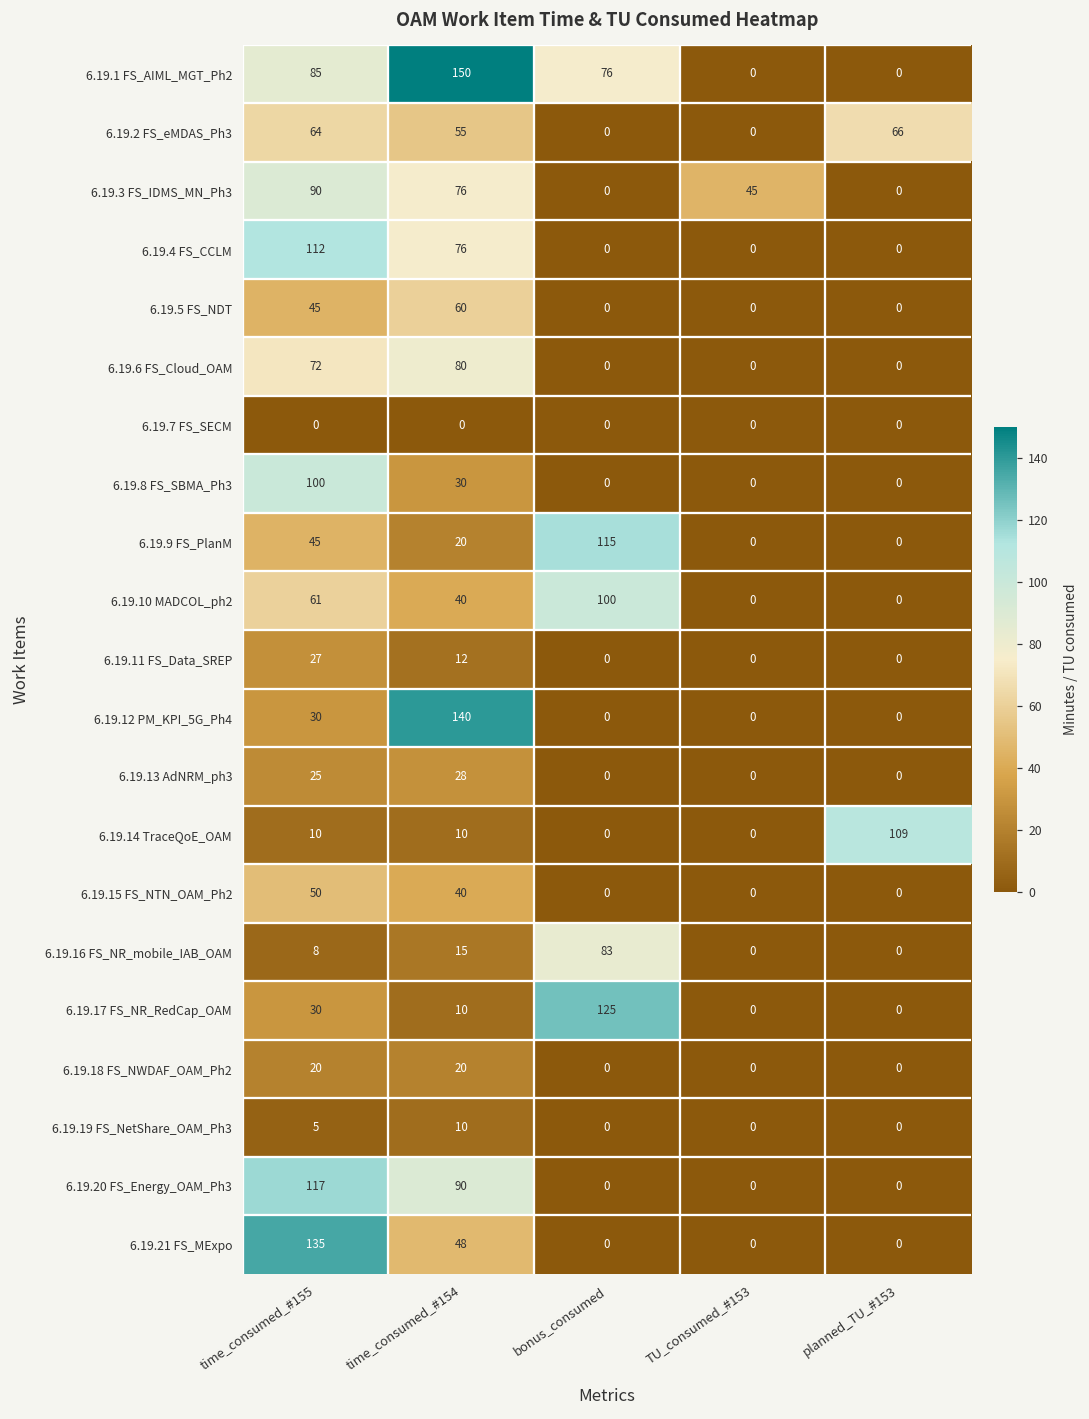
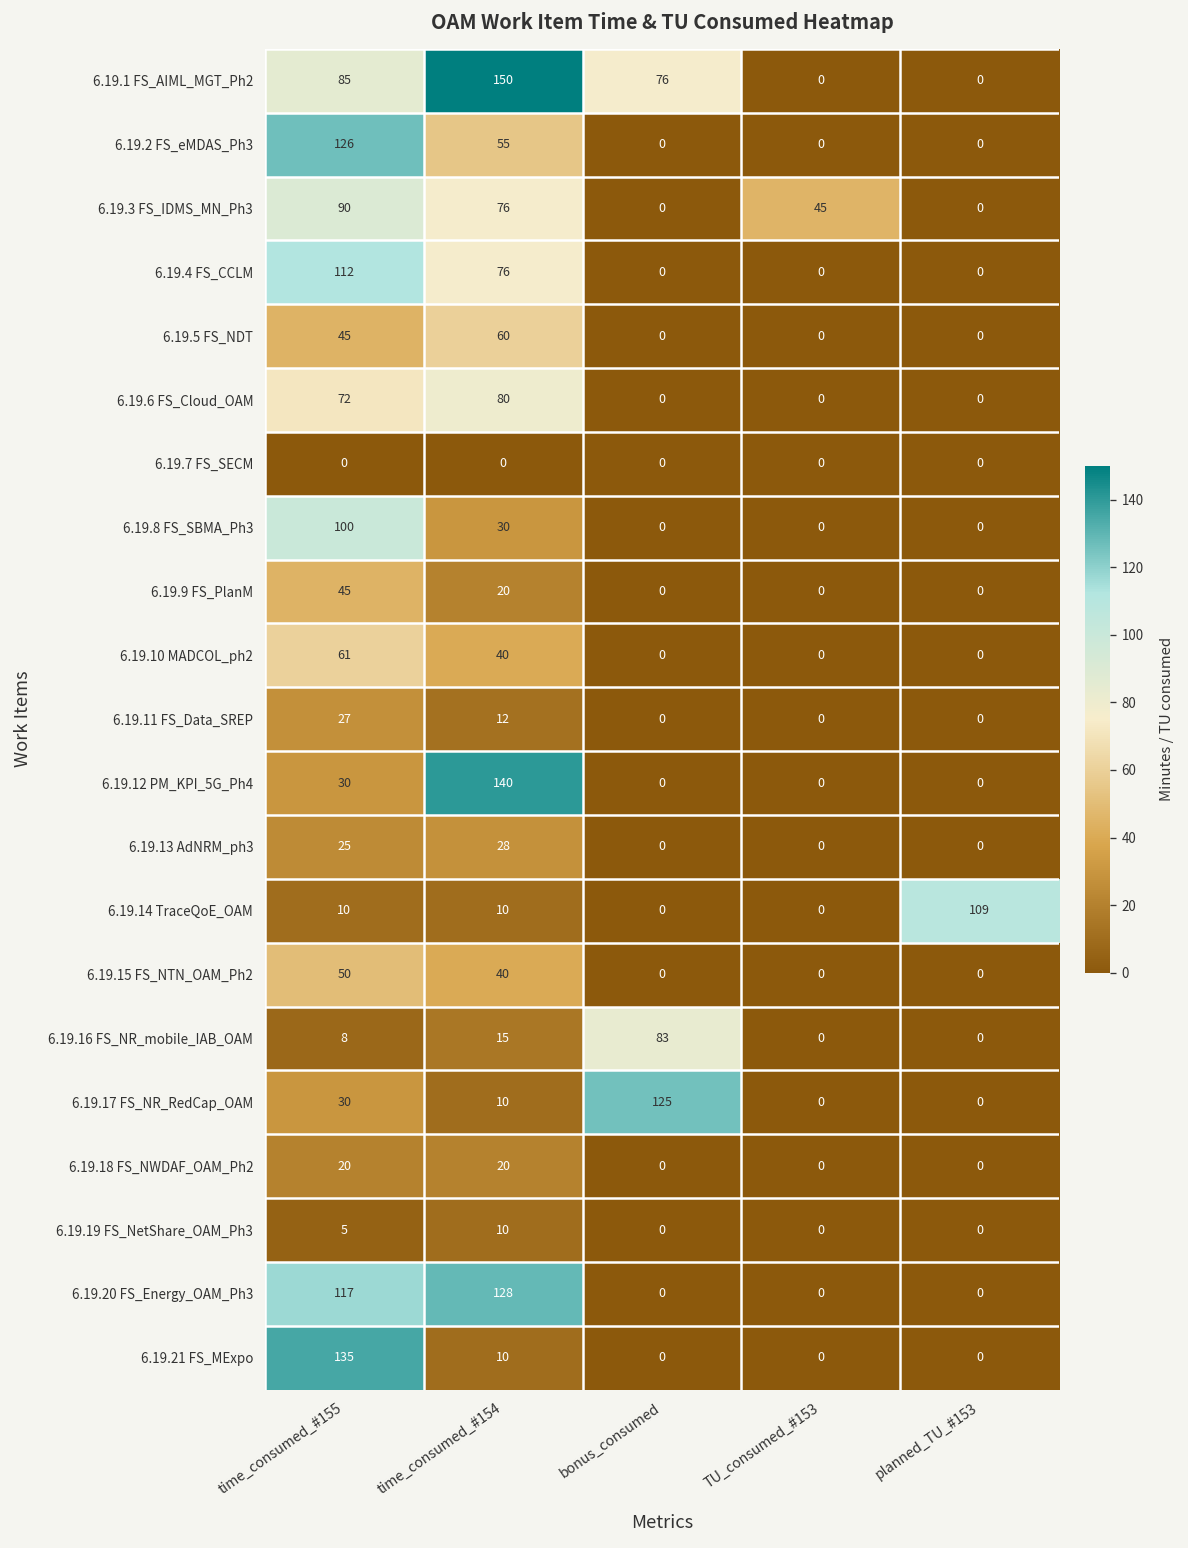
6.19.2 FS_eMDAS_Ph3, time_consumed_#155: 64 -> 126
6.19.2 FS_eMDAS_Ph3, planned_TU_#153: 66 -> 0
6.19.9 FS_PlanM, bonus_consumed: 115 -> 0
6.19.10 MADCOL_ph2, bonus_consumed: 100 -> 0
6.19.20 FS_Energy_OAM_Ph3, time_consumed_#154: 90 -> 128
6.19.21 FS_MExpo, time_consumed_#154: 48 -> 10
